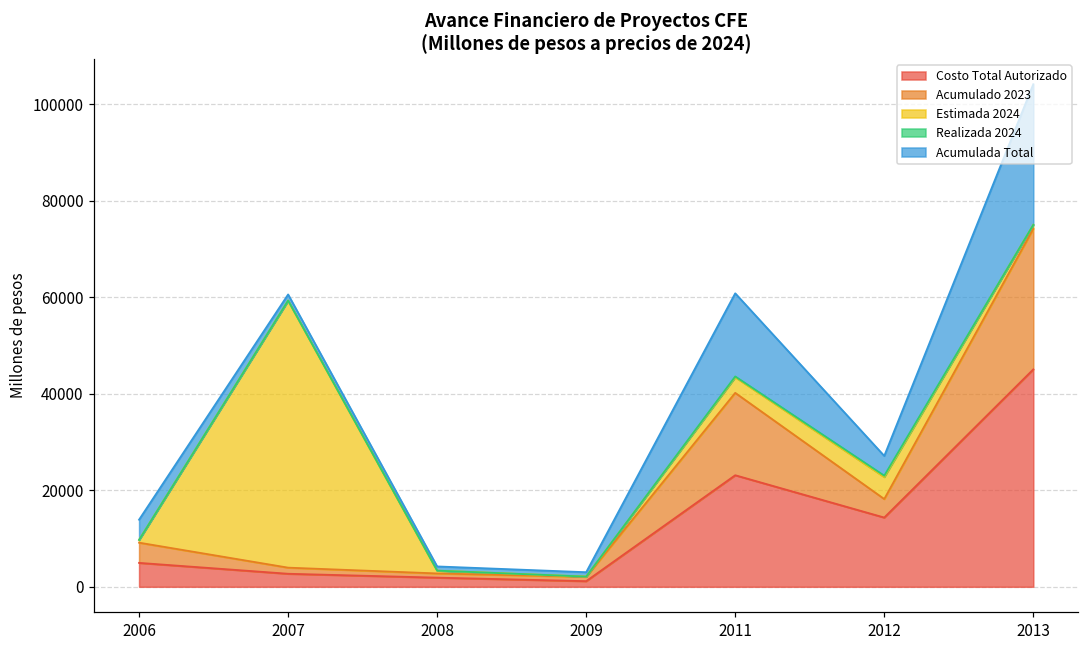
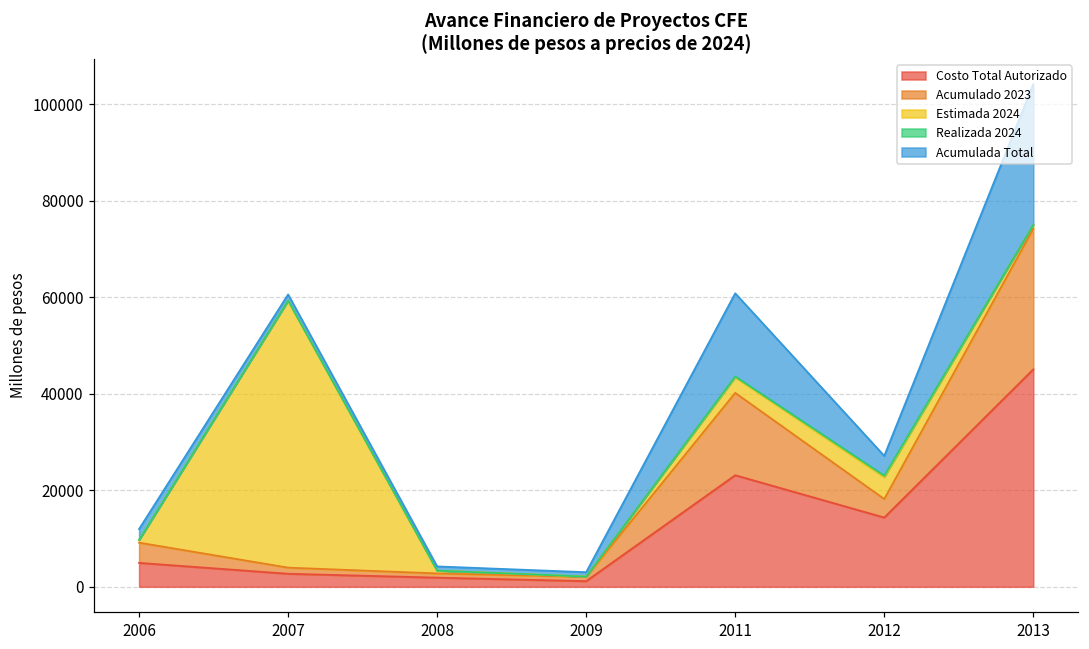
Acumulada Total, 2006: 4000 -> 2000
